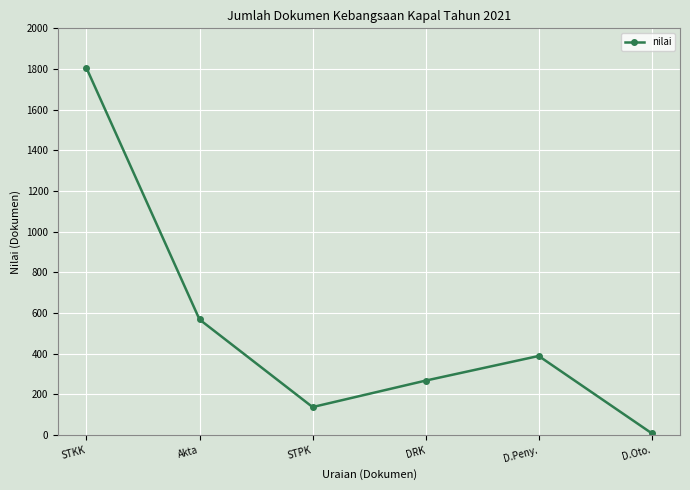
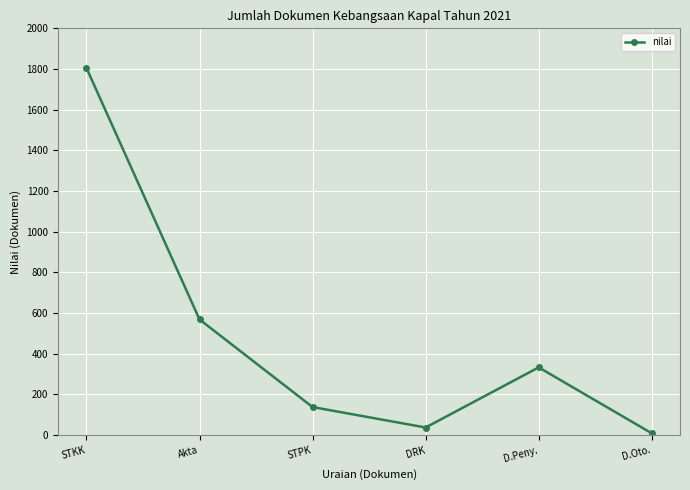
DRK: 270 -> 40
D.Peny.: 390 -> 330
